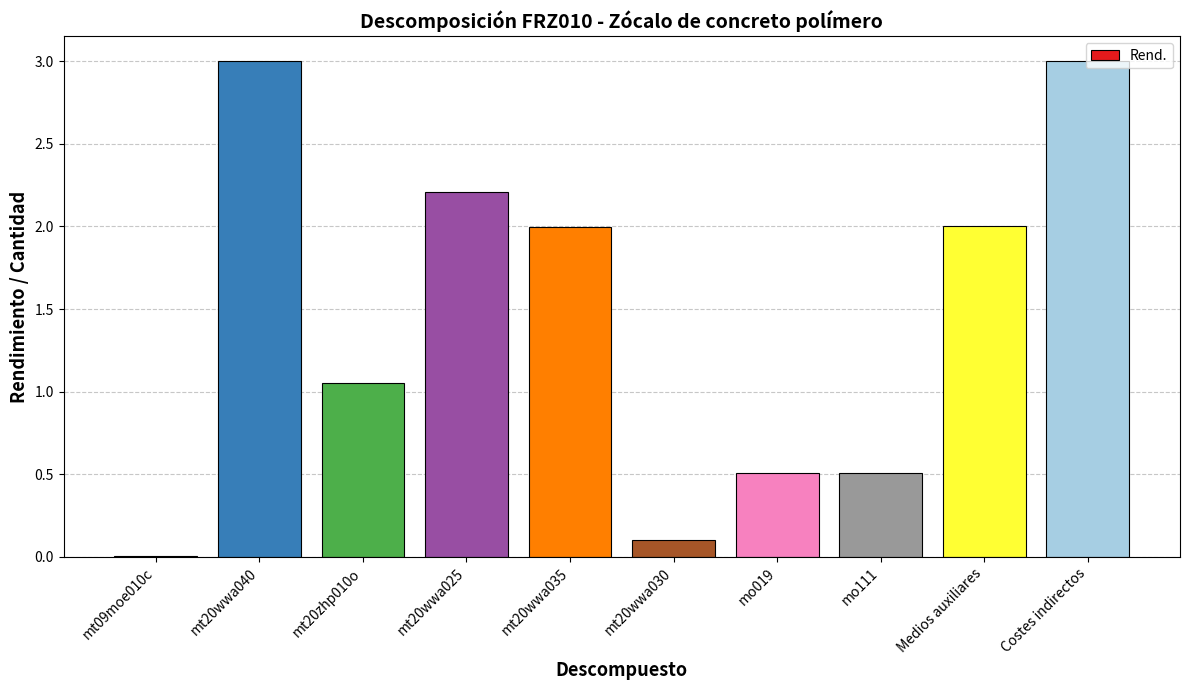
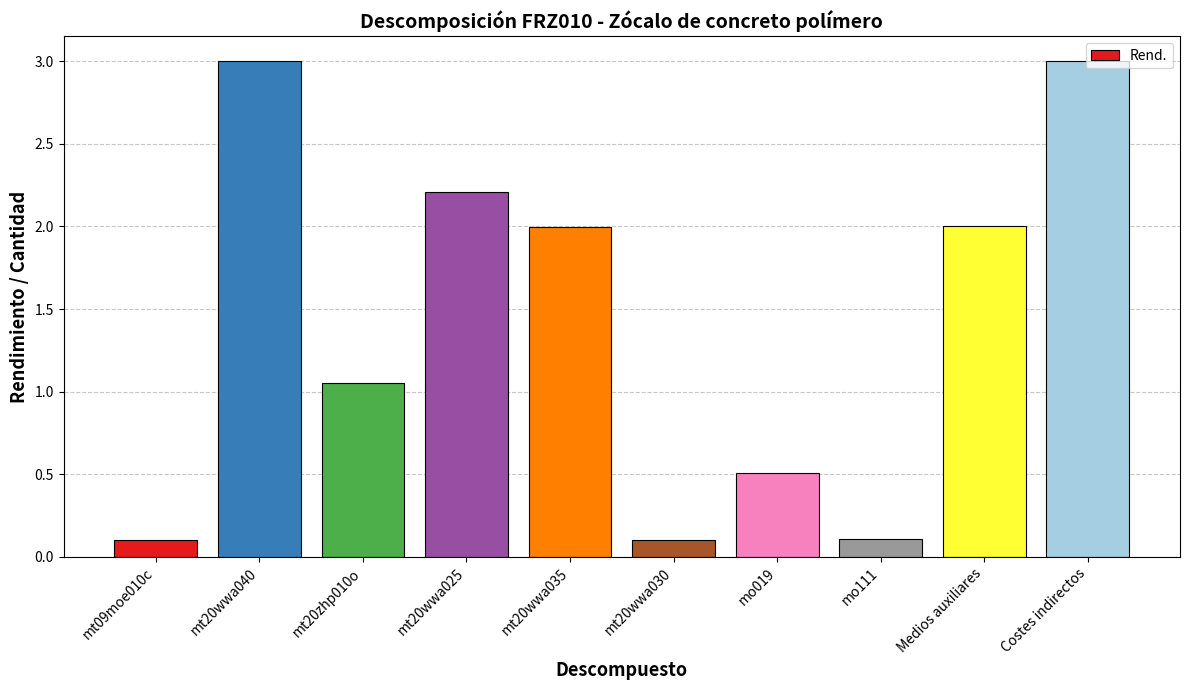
mt09moe010c: 0.01 -> 0.11
mo111: 0.51 -> 0.11
